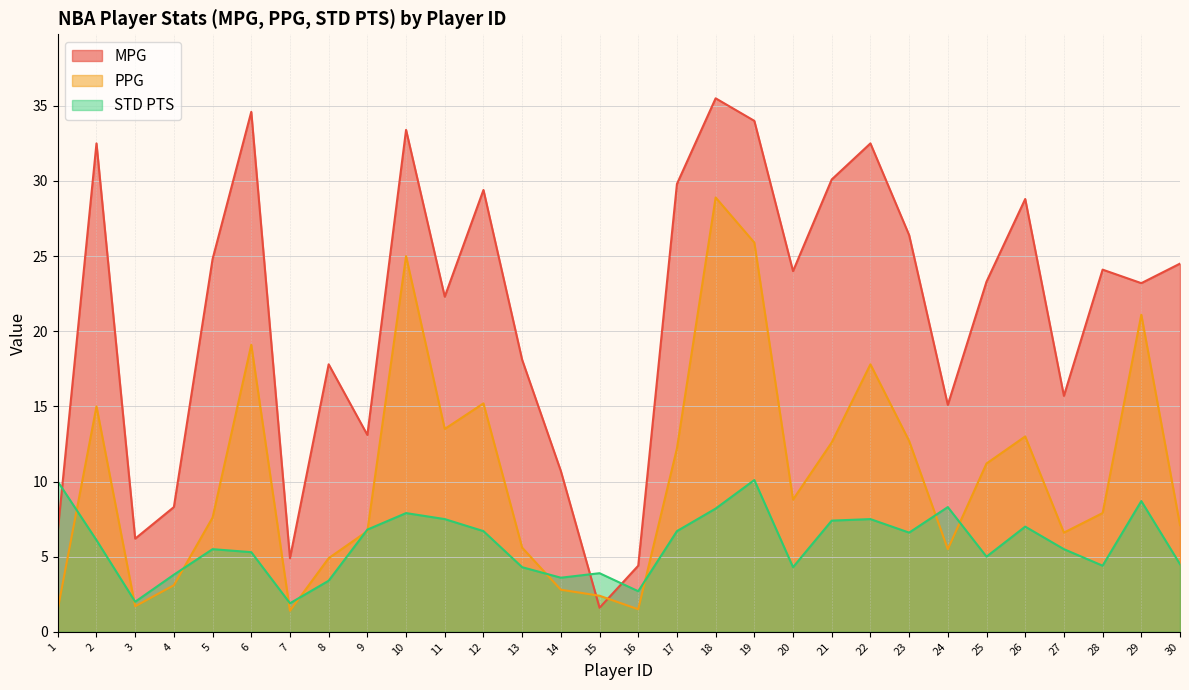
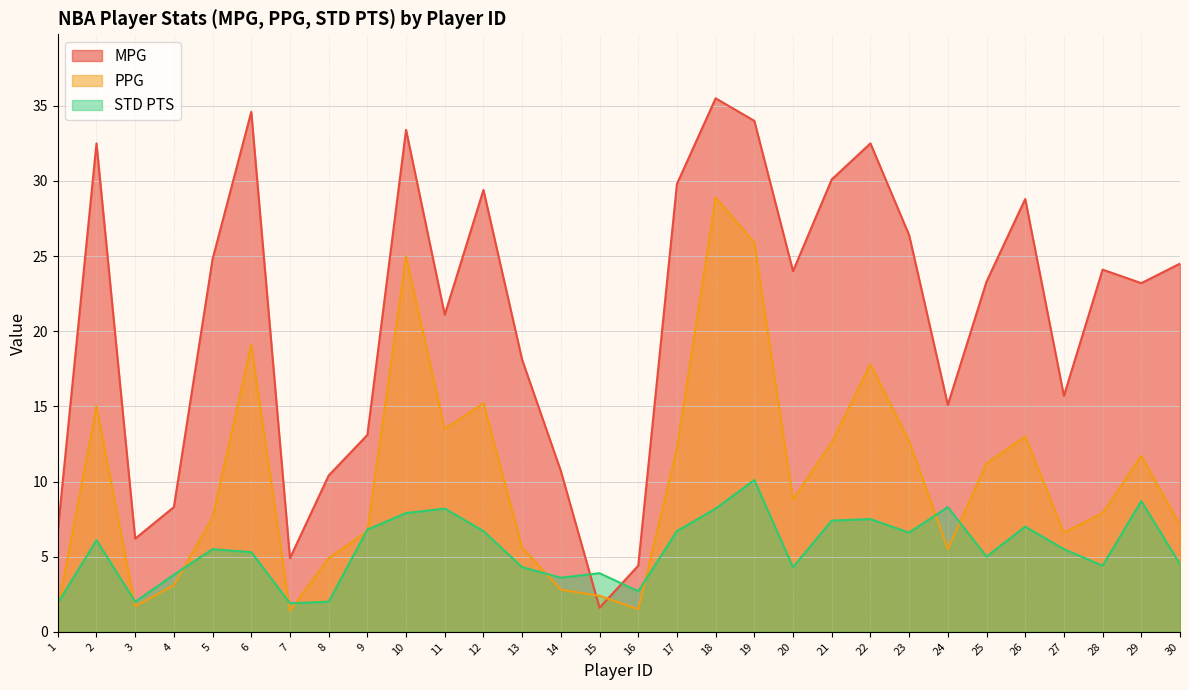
STD PTS, 1: 10.0 -> 1.9
MPG, 8: 17.8 -> 10.4
STD PTS, 8: 3.4 -> 2.0
MPG, 11: 22.3 -> 21.1
STD PTS, 11: 7.5 -> 8.2
PPG, 29: 21.1 -> 11.7
